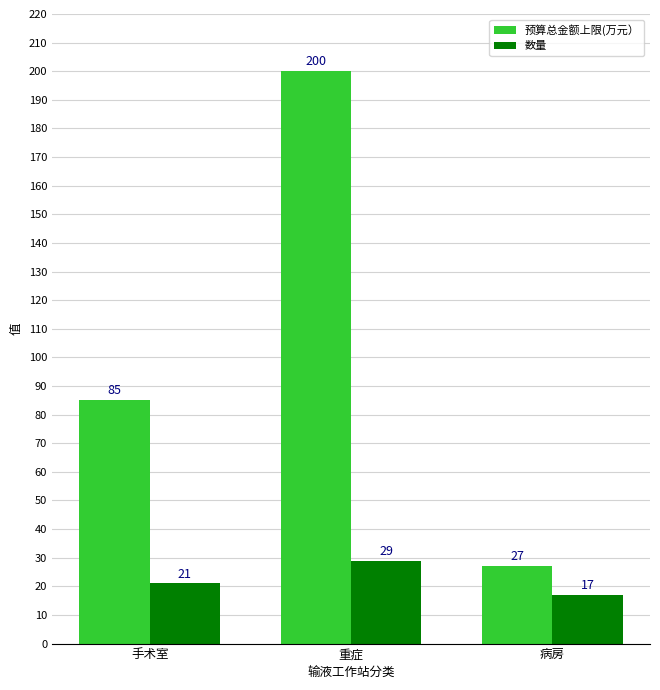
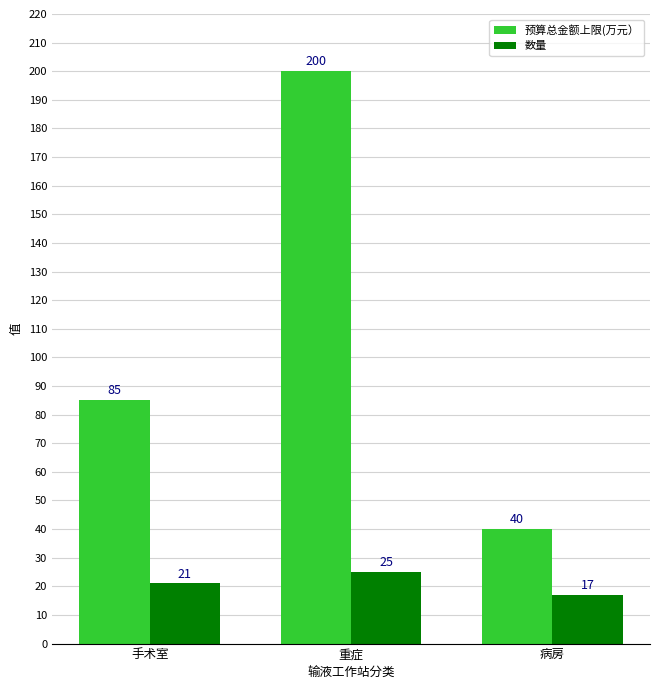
数量, 重症: 29 -> 25
预算总金额上限(万元）, 病房: 27 -> 40
